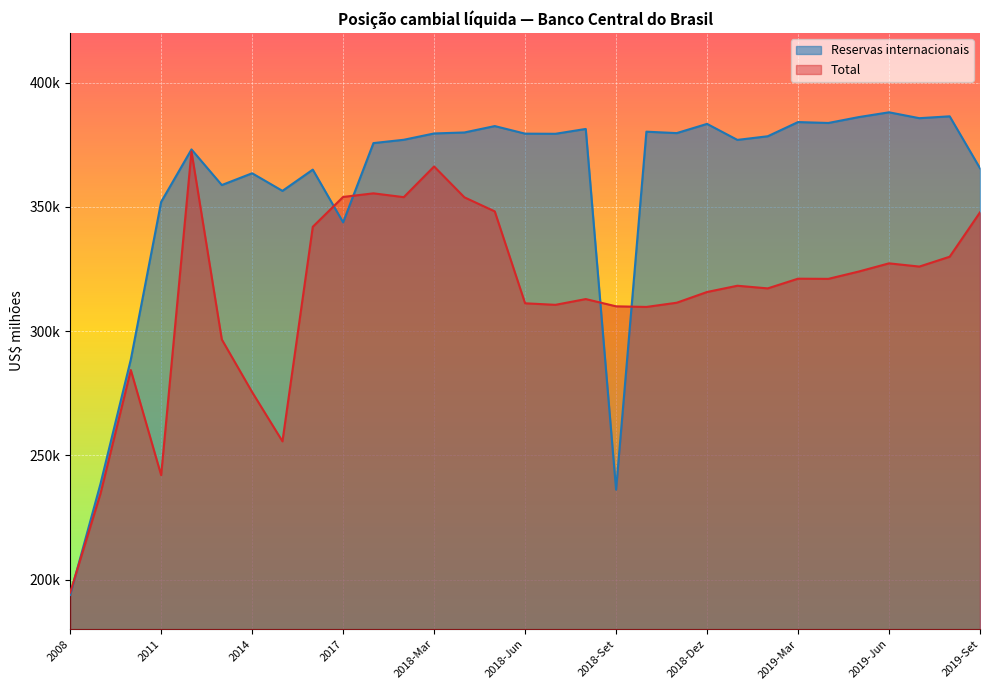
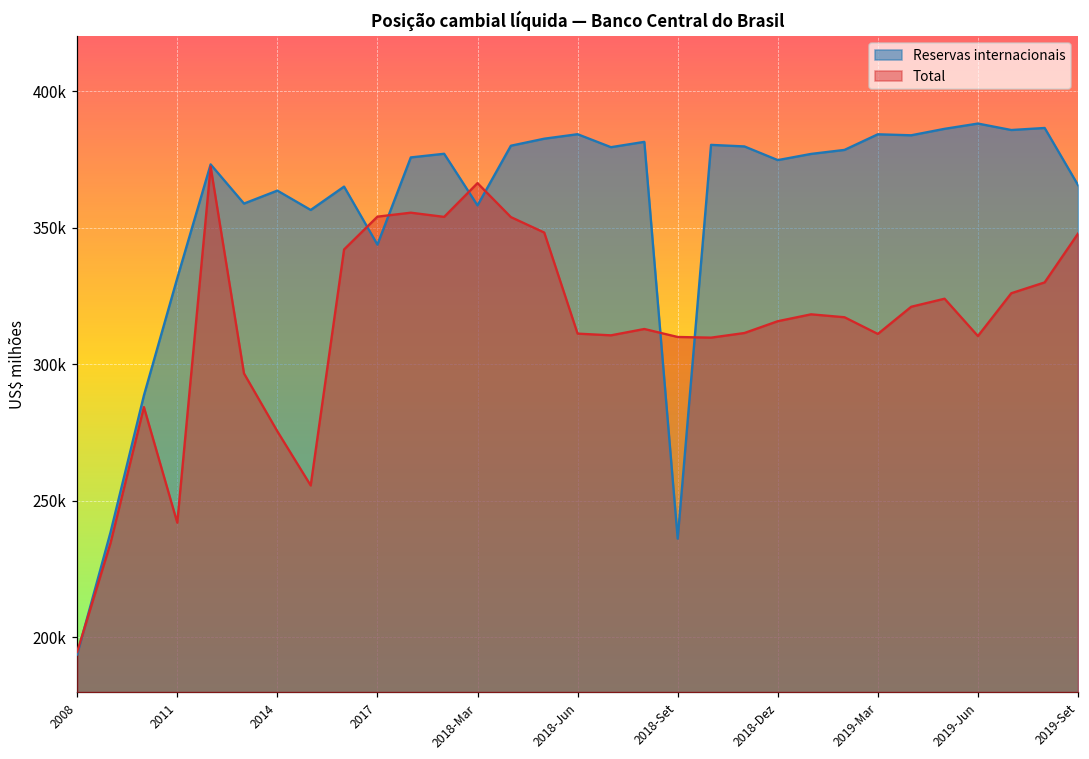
Reservas internacionais, 2011: 352000 -> 332000
Reservas internacionais, 2018-Mar: 380000 -> 358000
Reservas internacionais, 2018-Jun: 380000 -> 384000
Reservas internacionais, 2018-Dez: 383000 -> 375000
Total, 2019-Mar: 321000 -> 311000
Total, 2019-Jun: 327000 -> 310000
